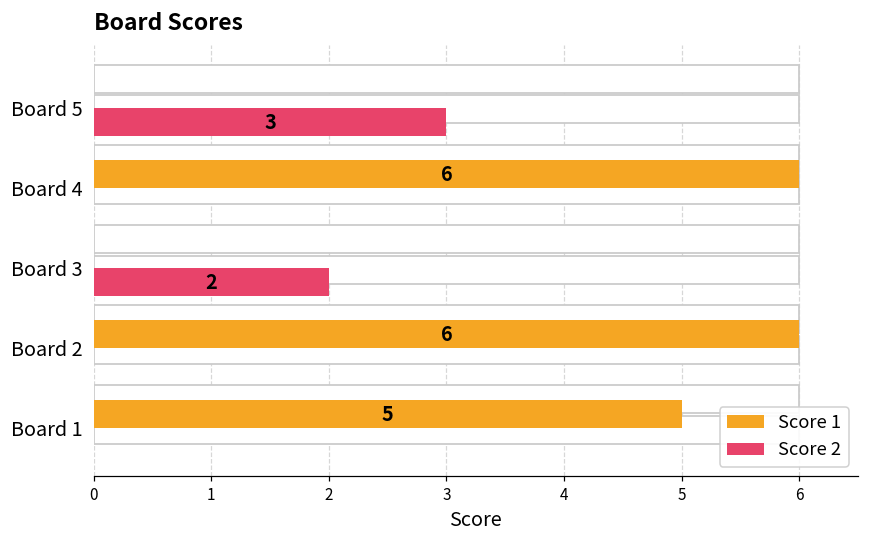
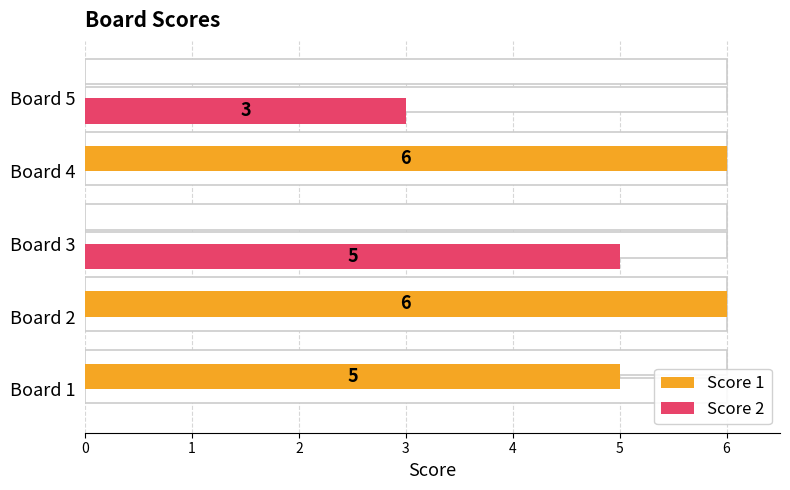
Score 2, Board 3: 2 -> 5
